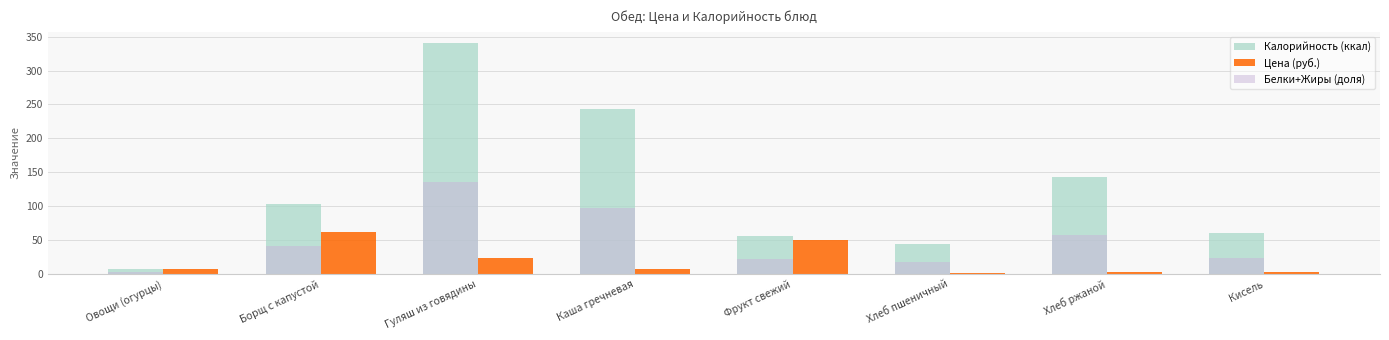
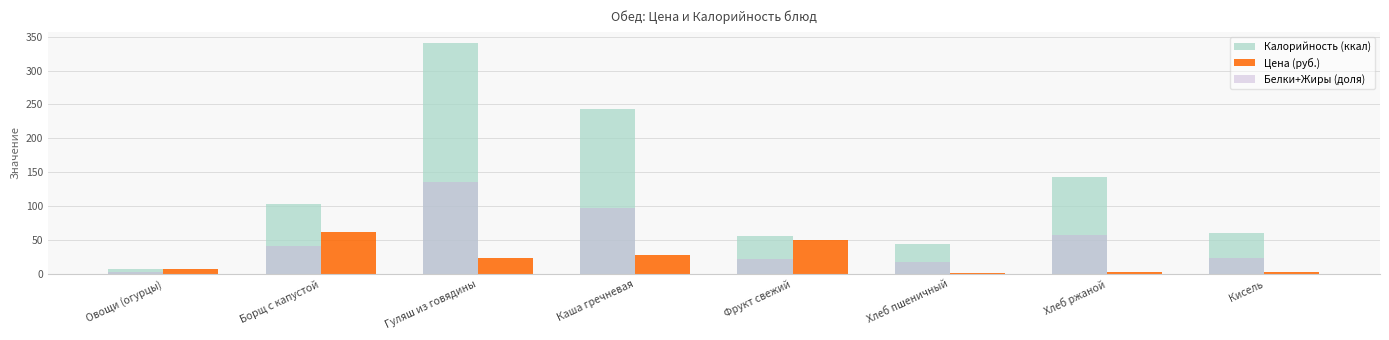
Цена (руб.), Каша гречневая: 10 -> 30
